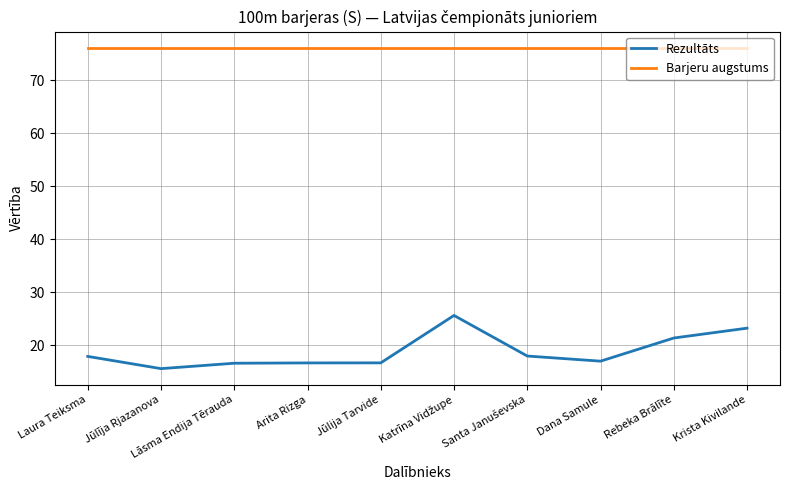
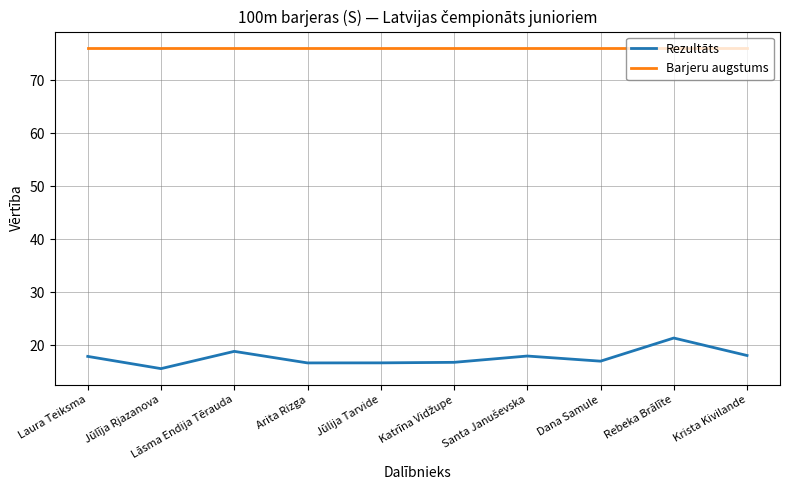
Rezultāts, Lāsma Endija Tērauda: 17 -> 19
Rezultāts, Katrīna Vidžupe: 26 -> 17
Rezultāts, Krista Kivilande: 23 -> 18
